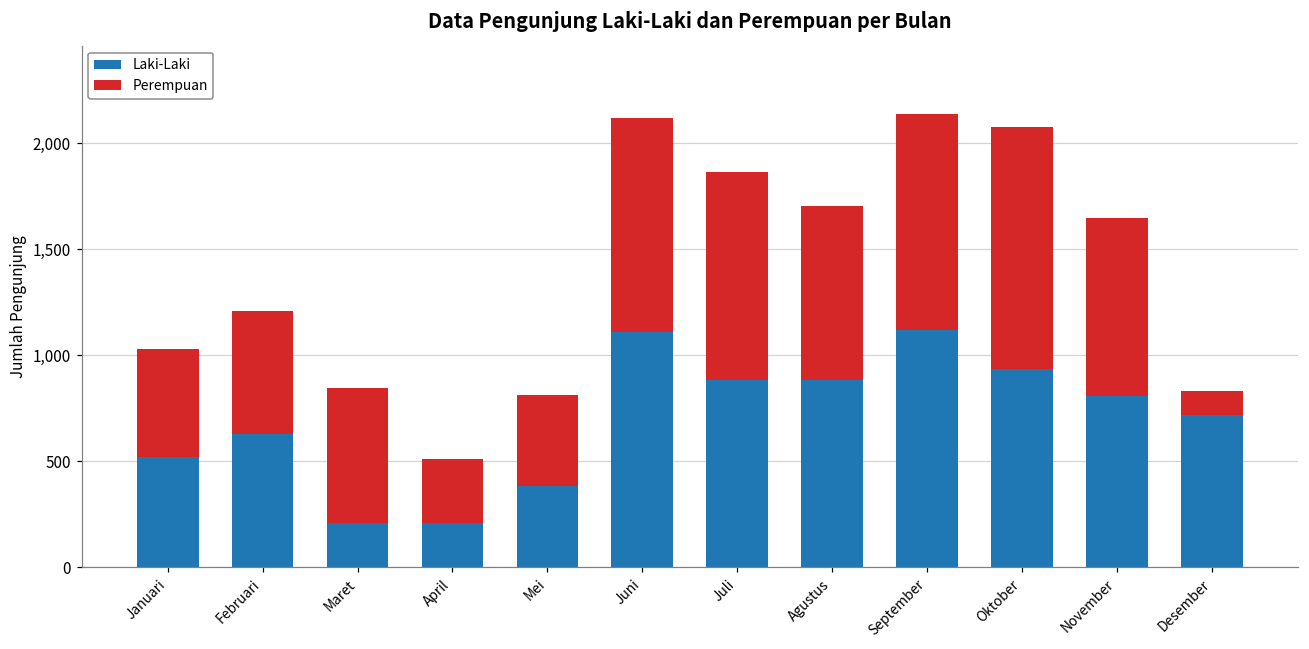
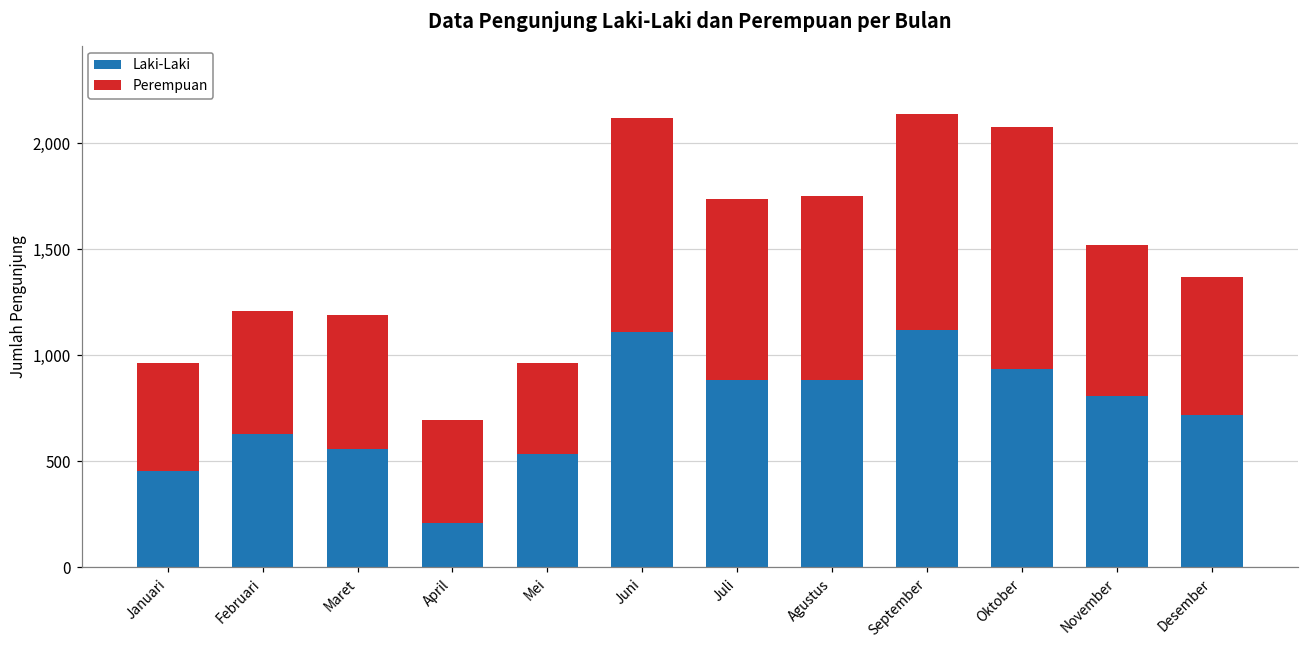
Laki-Laki, Januari: 520 -> 450
Laki-Laki, Maret: 210 -> 560
Perempuan, April: 300 -> 480
Laki-Laki, Mei: 380 -> 530
Perempuan, Juli: 990 -> 860
Perempuan, Agustus: 820 -> 870
Perempuan, November: 840 -> 710
Perempuan, Desember: 110 -> 650
